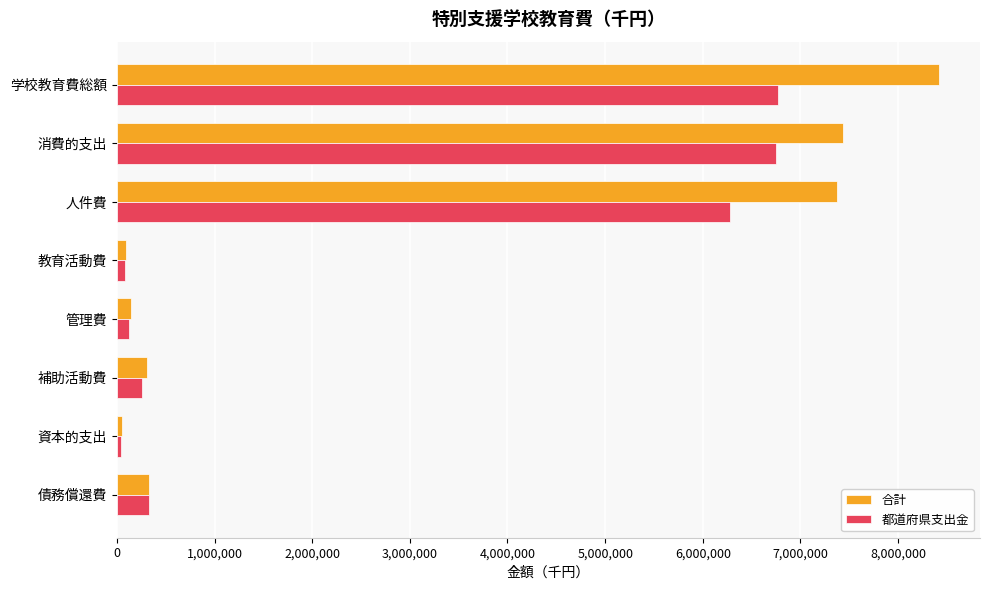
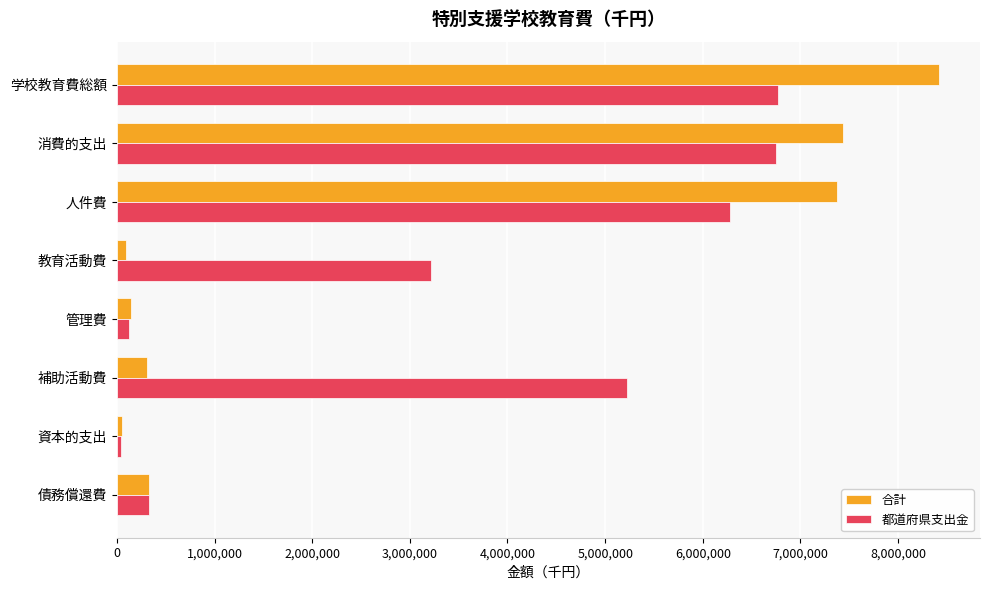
都道府県支出金, 教育活動費: 100,000 -> 3,200,000
都道府県支出金, 補助活動費: 300,000 -> 5,200,000
